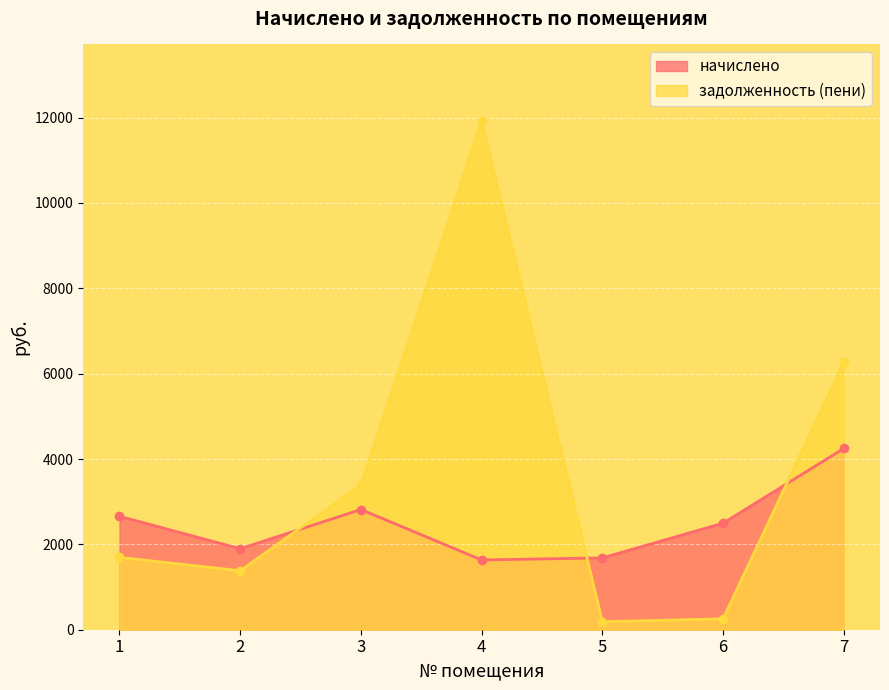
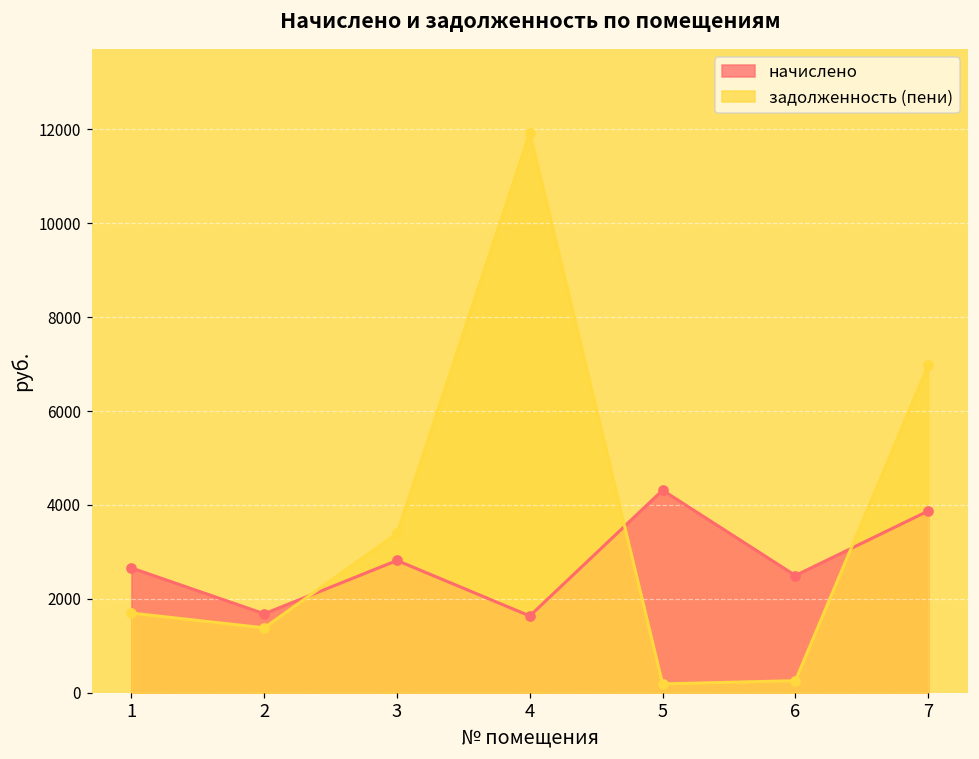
начислено, 2: 1900 -> 1700
начислено, 5: 1700 -> 4300
начислено, 7: 4200 -> 3900
задолженность (пени), 7: 6300 -> 7000
